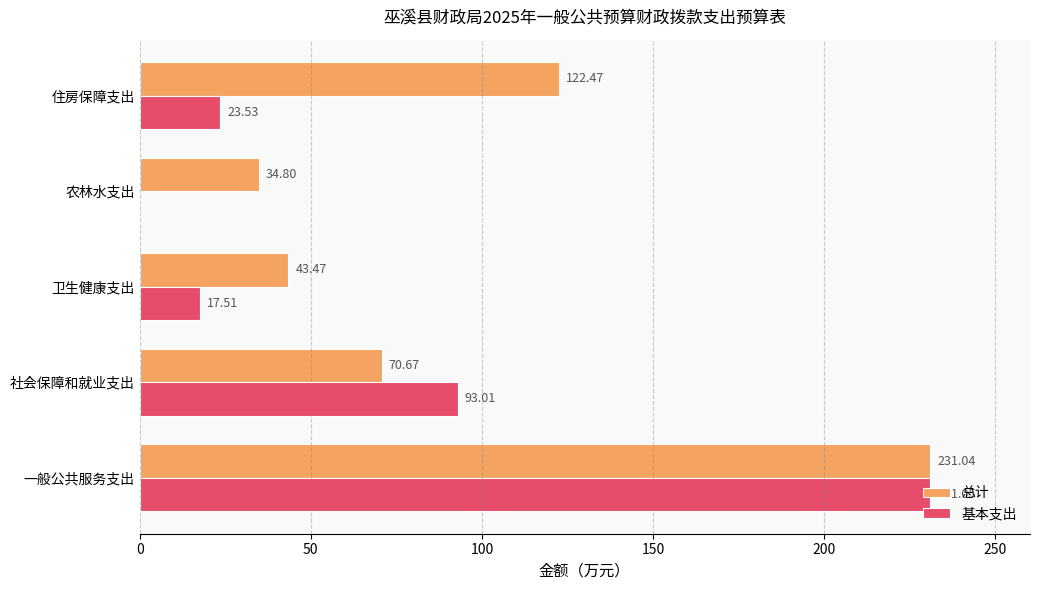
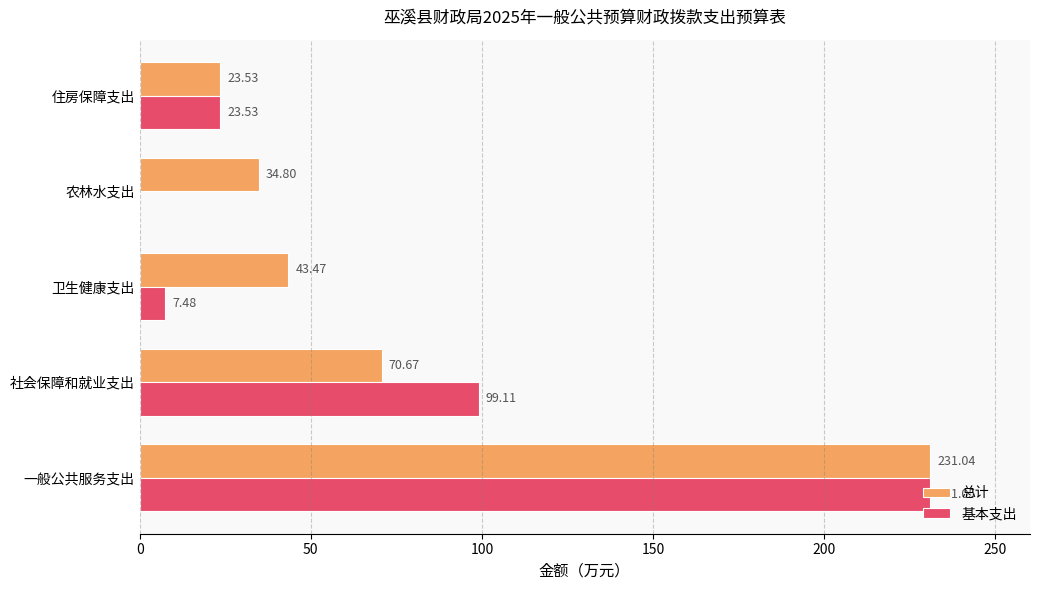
总计, 住房保障支出: 122.47 -> 23.53
基本支出, 卫生健康支出: 17.51 -> 7.48
基本支出, 社会保障和就业支出: 93.01 -> 99.11
